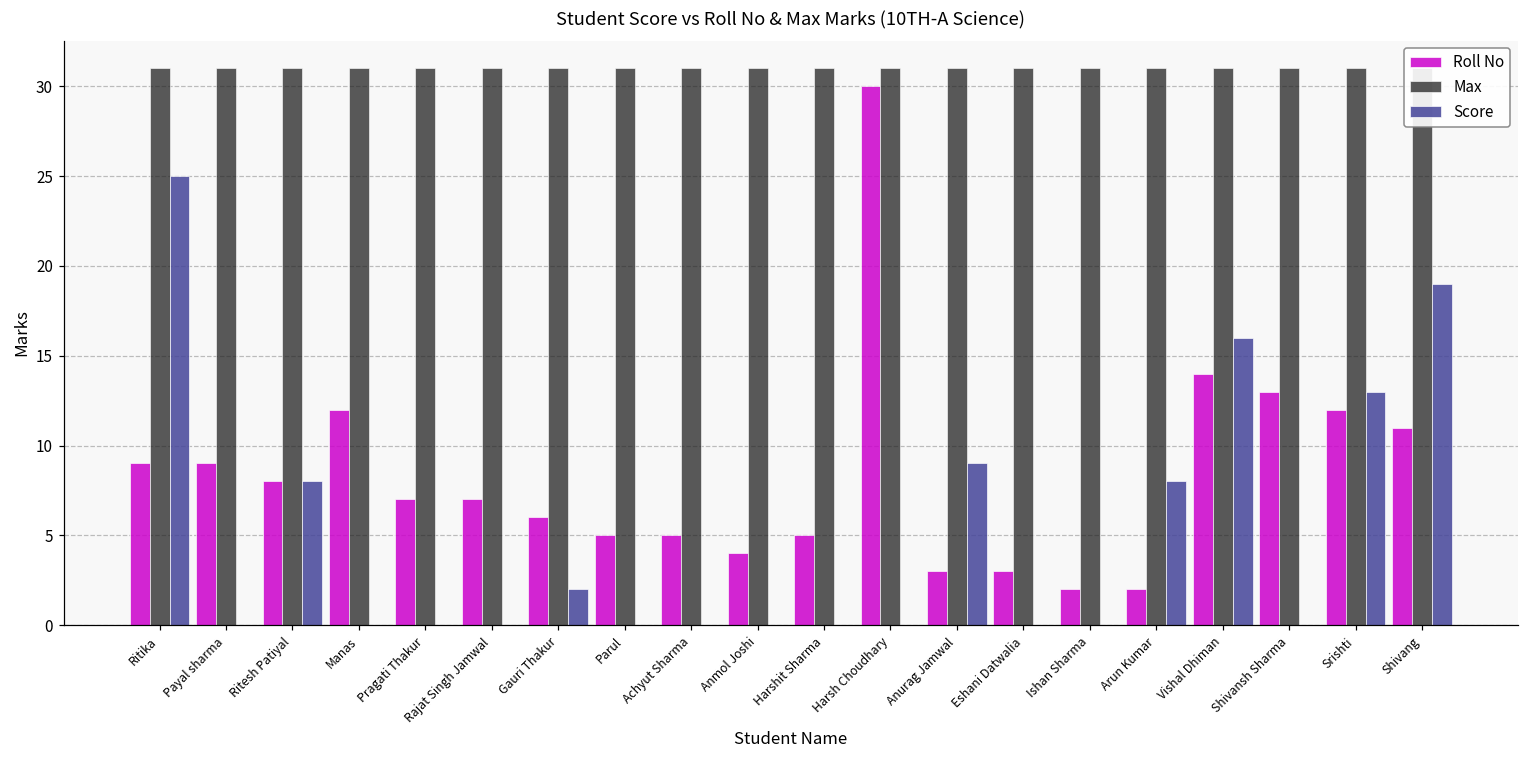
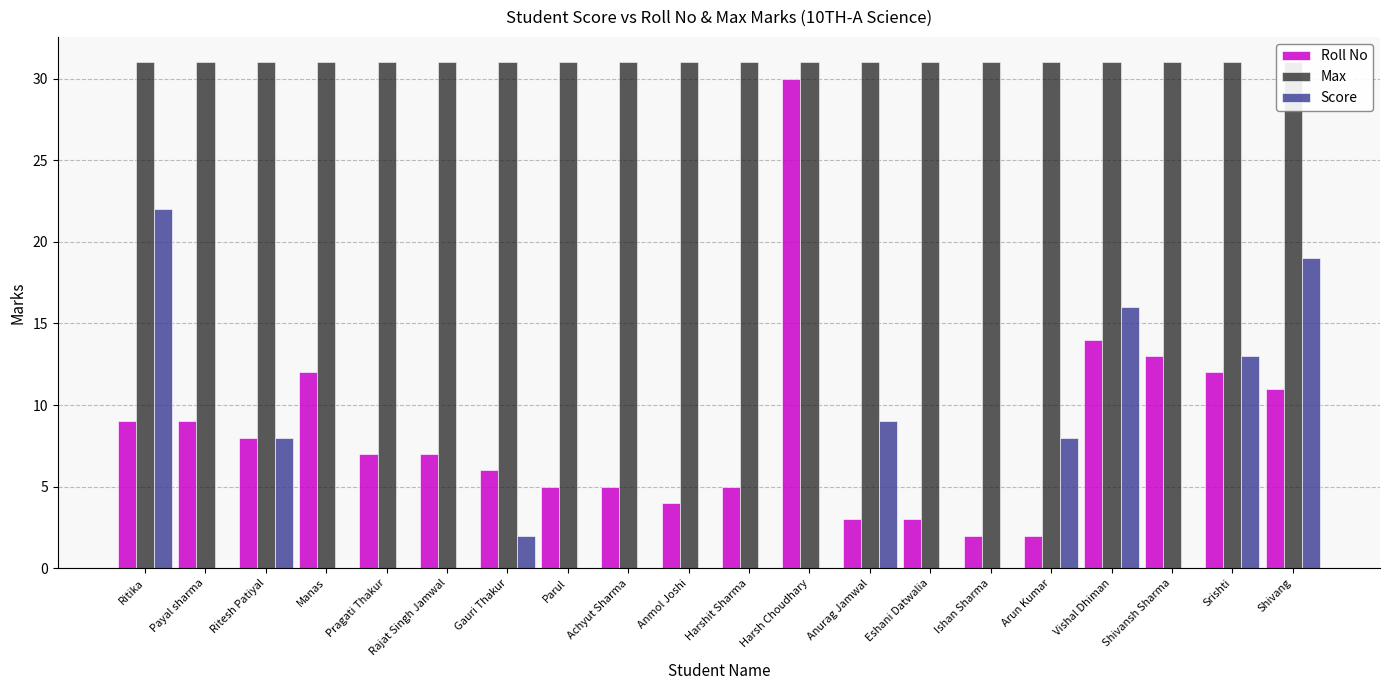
Score, Ritika: 25 -> 22
